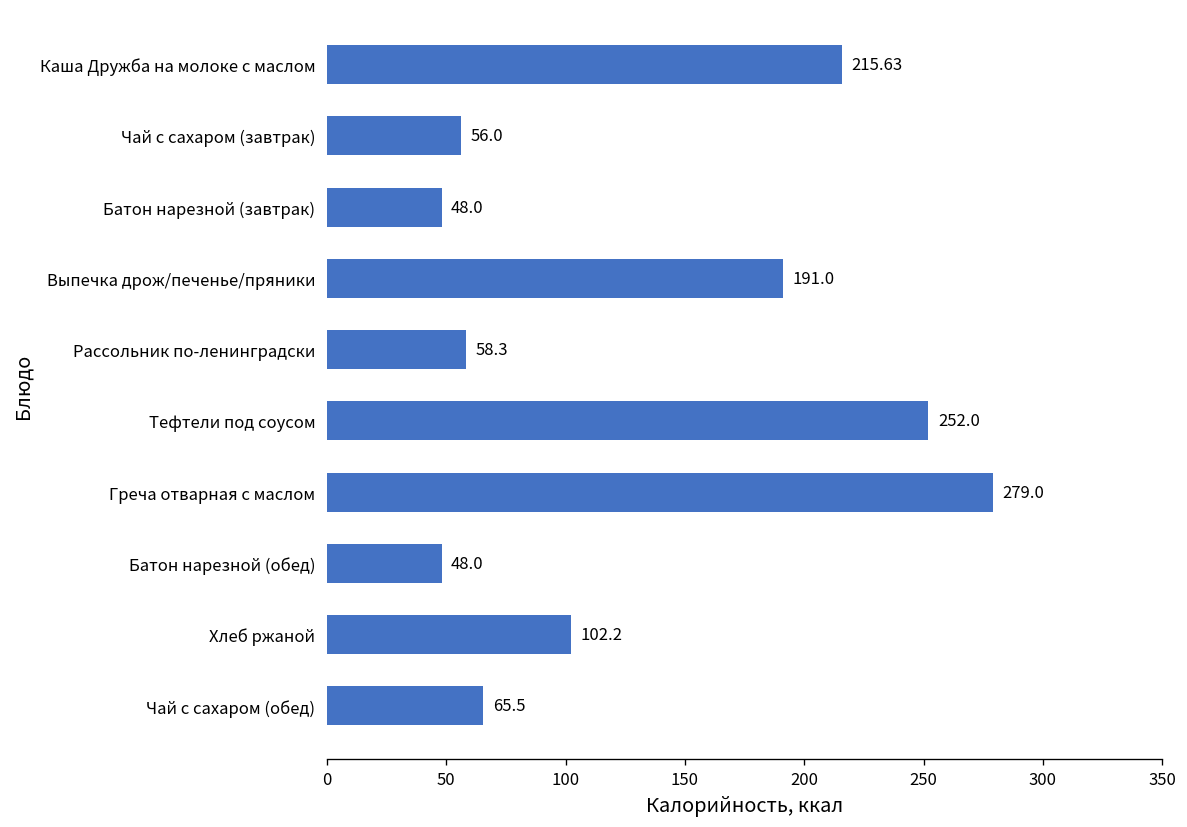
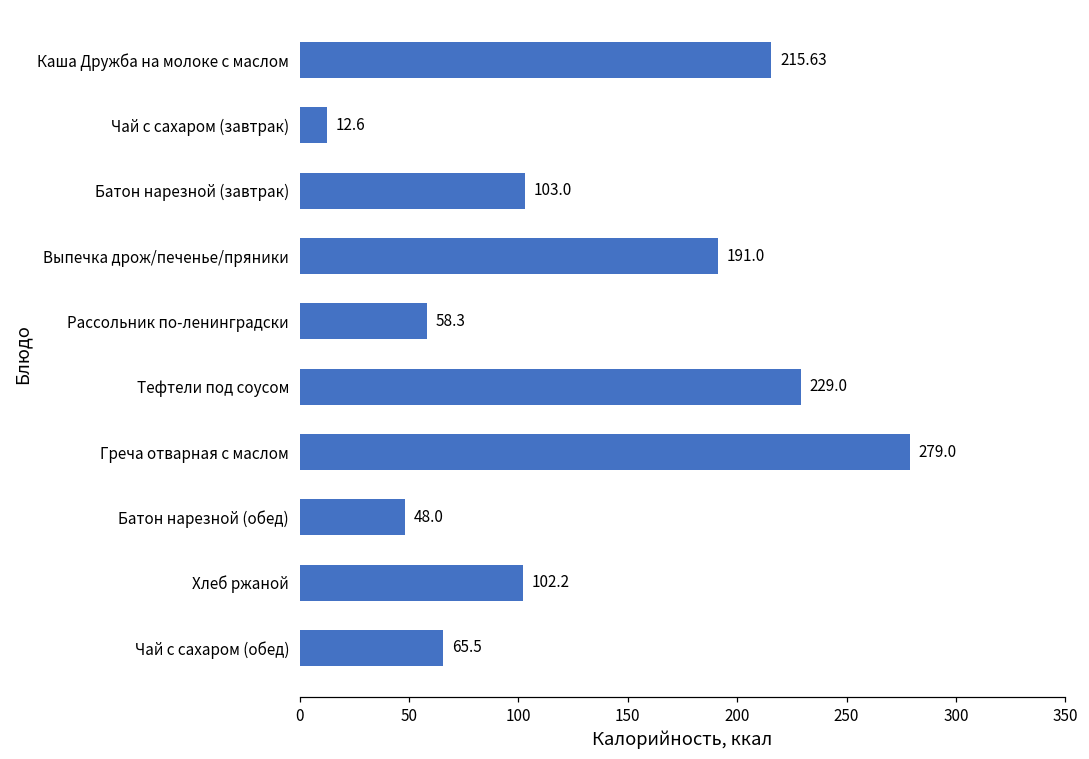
Чай с сахаром (завтрак): 56.0 -> 12.6
Батон нарезной (завтрак): 48.0 -> 103.0
Тефтели под соусом: 252.0 -> 229.0
